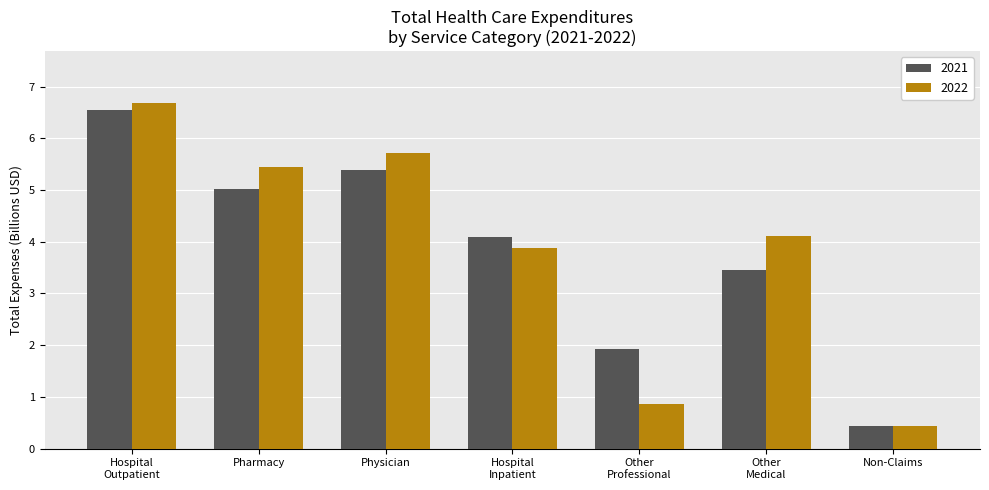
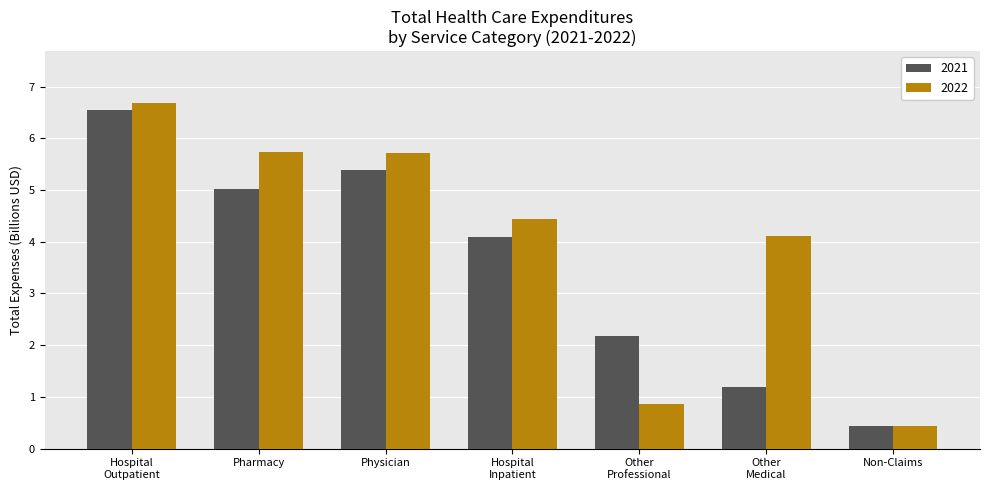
2022, Pharmacy: 5.5 -> 5.7
2022, Hospital Inpatient: 3.9 -> 4.4
2021, Other Professional: 1.9 -> 2.2
2021, Other Medical: 3.5 -> 1.2
